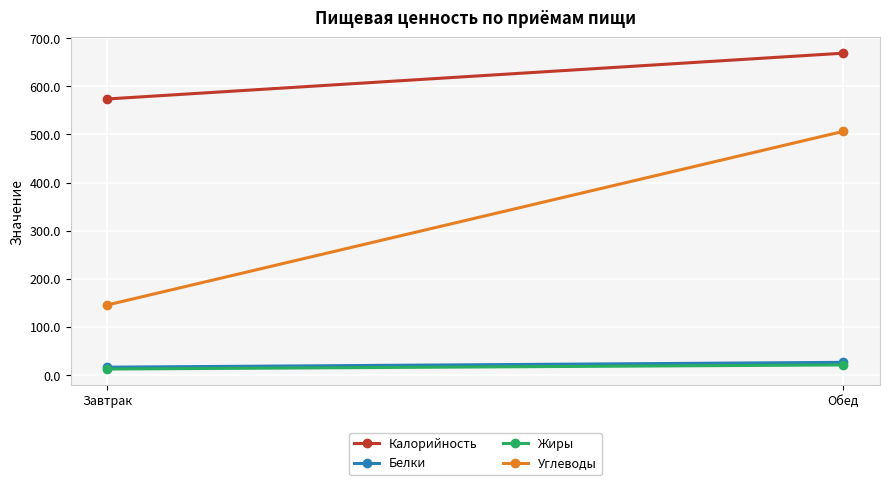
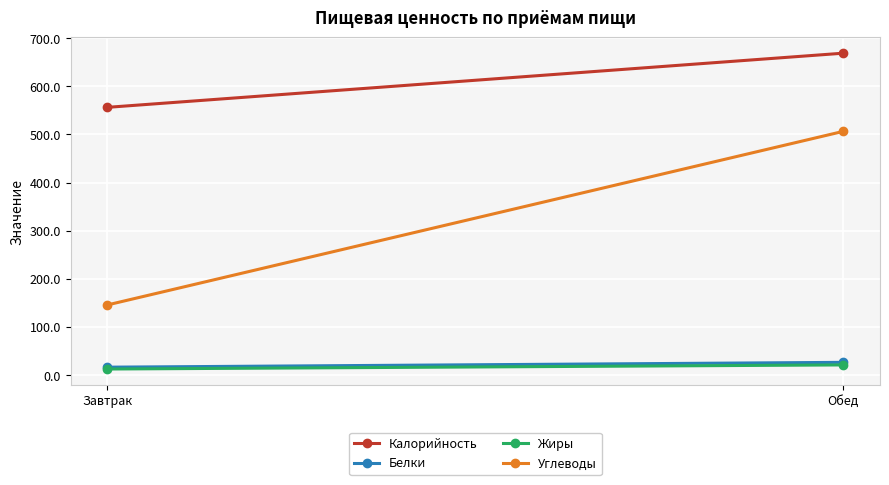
Калорийность, Завтрак: 570 -> 560
